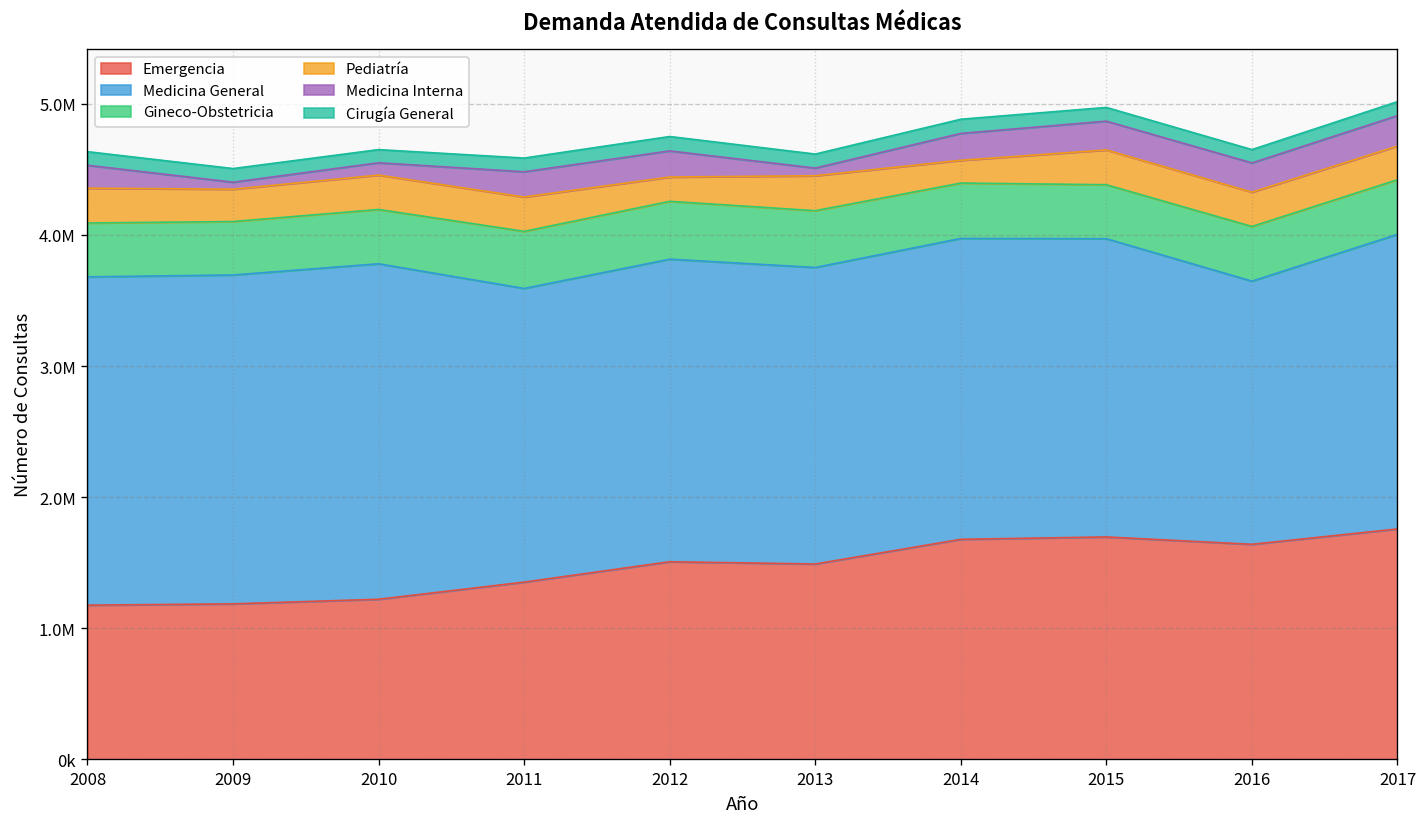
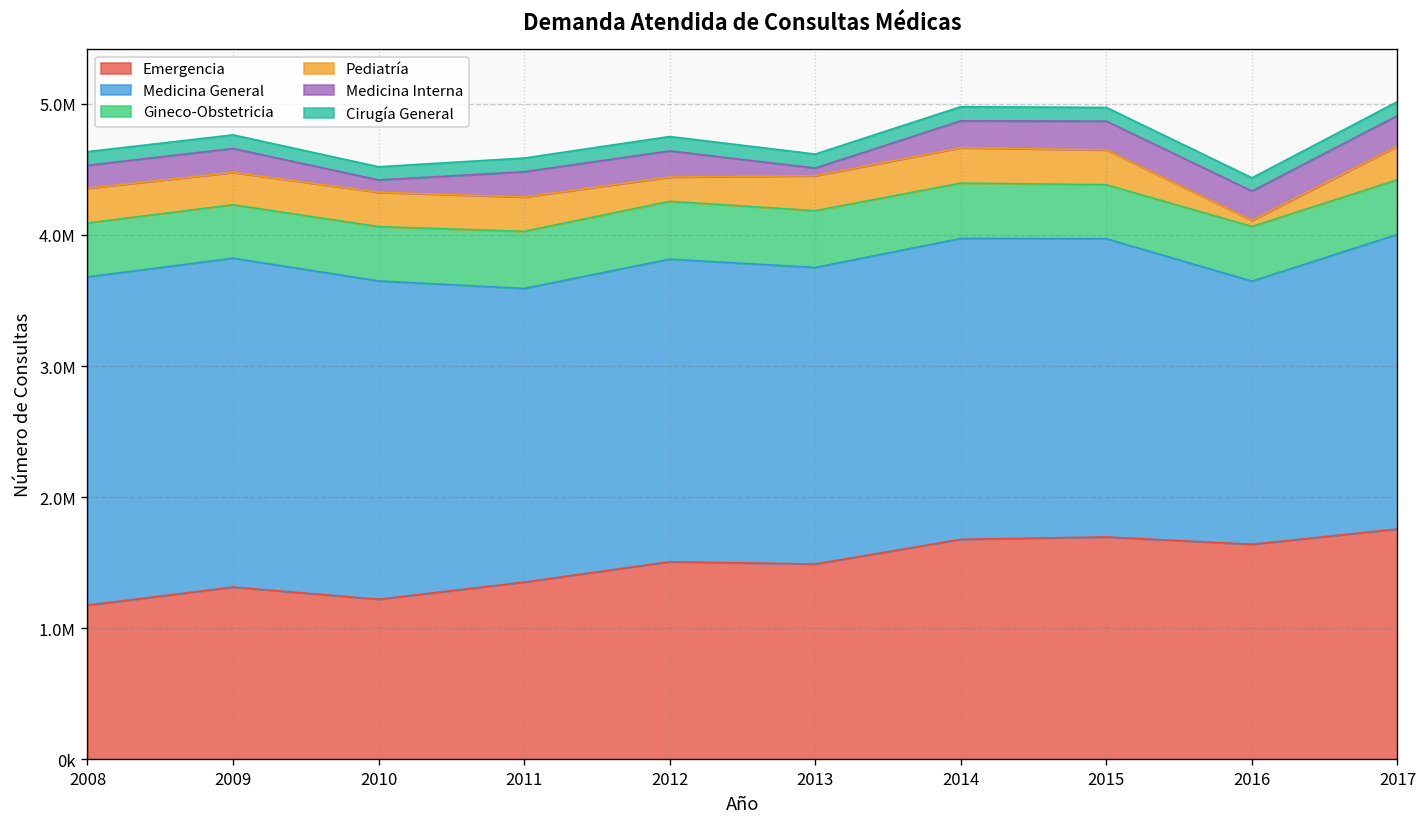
Emergencia, 2009: 1190000 -> 1310000
Medicina Interna, 2009: 50000 -> 180000
Medicina General, 2010: 2560000 -> 2430000
Pediatría, 2014: 170000 -> 270000
Pediatría, 2016: 260000 -> 50000
